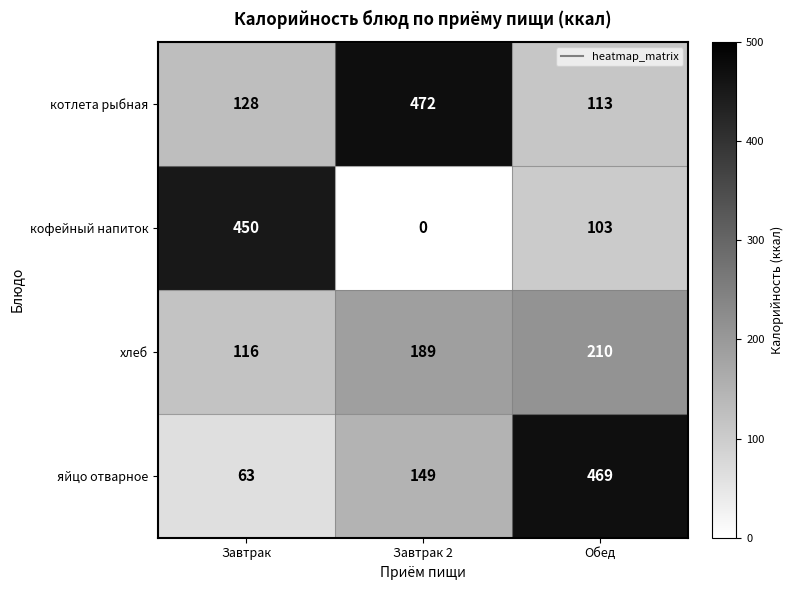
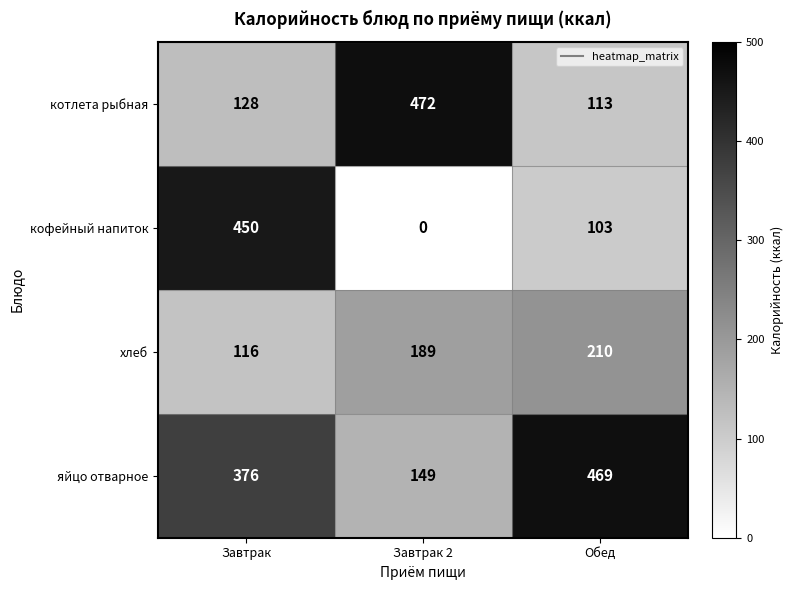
яйцо отварное, Завтрак: 63 -> 376
